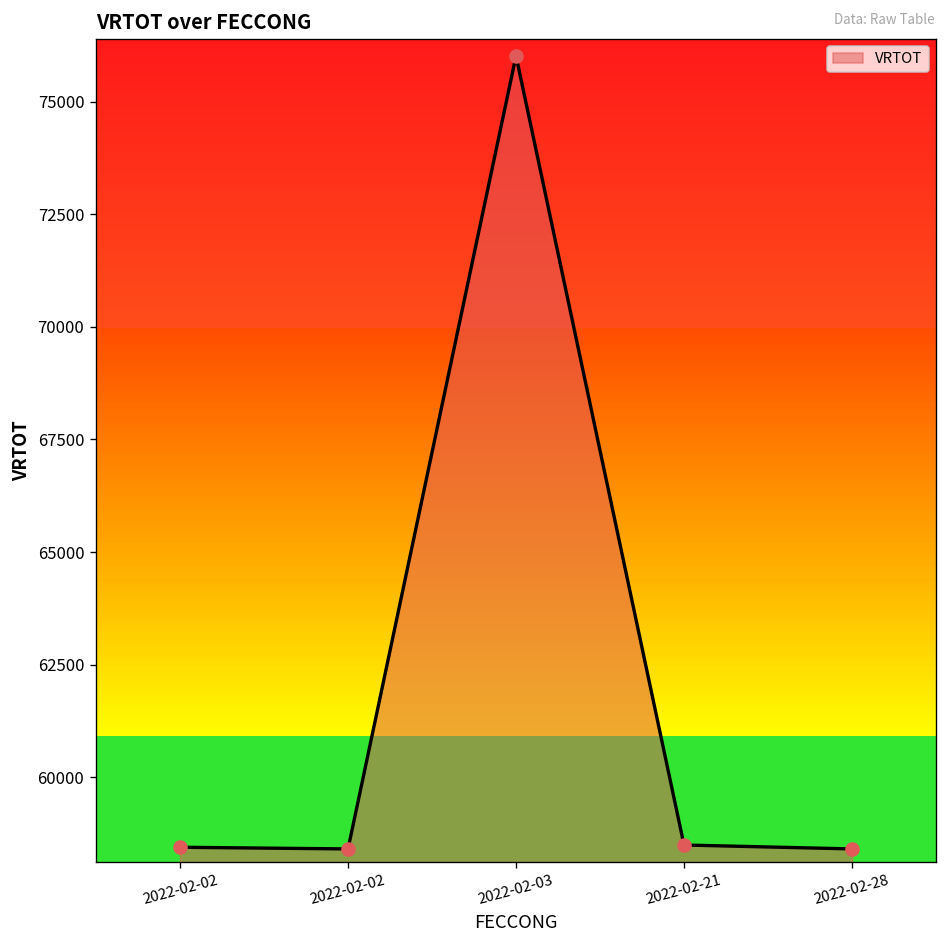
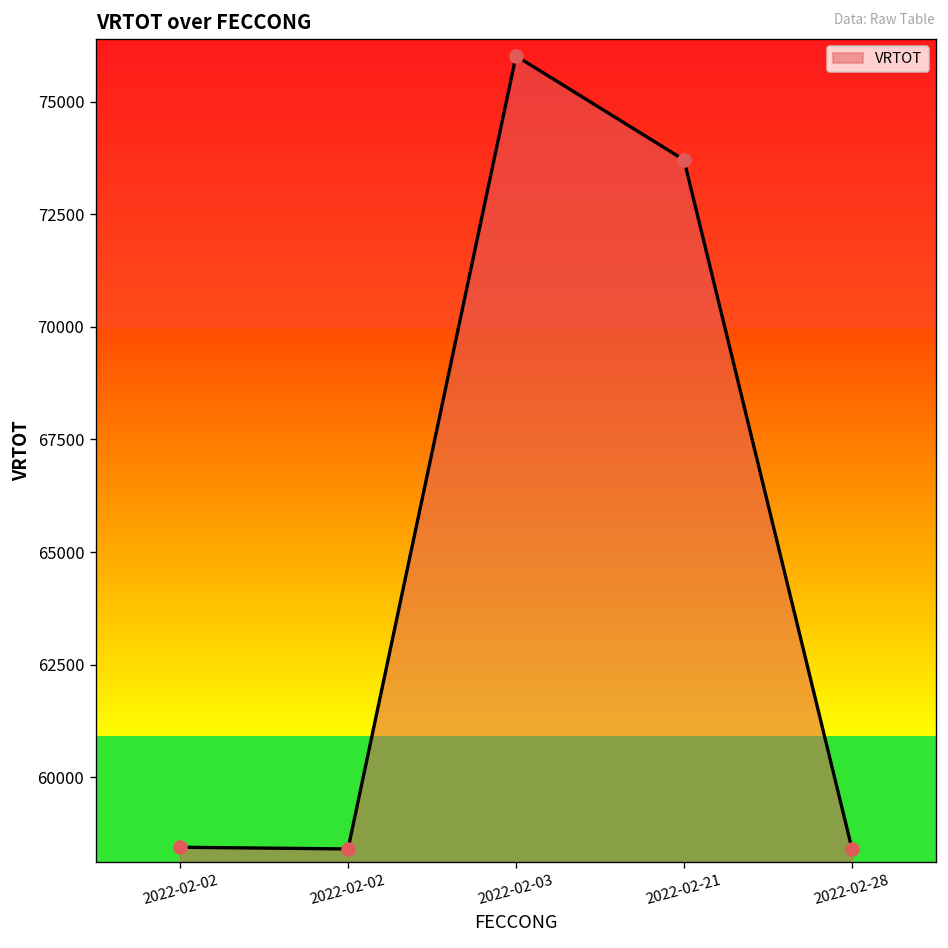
2022-02-21: 58500 -> 73700
